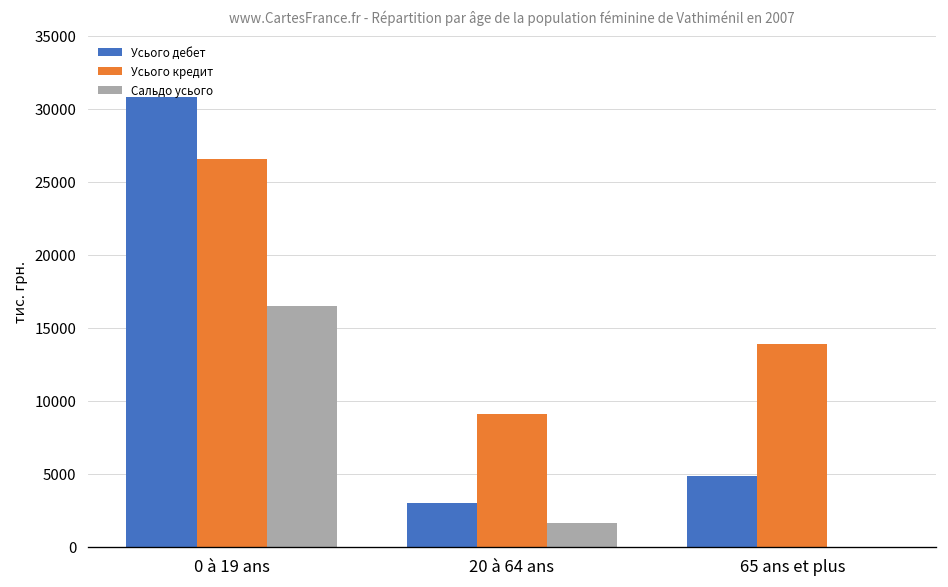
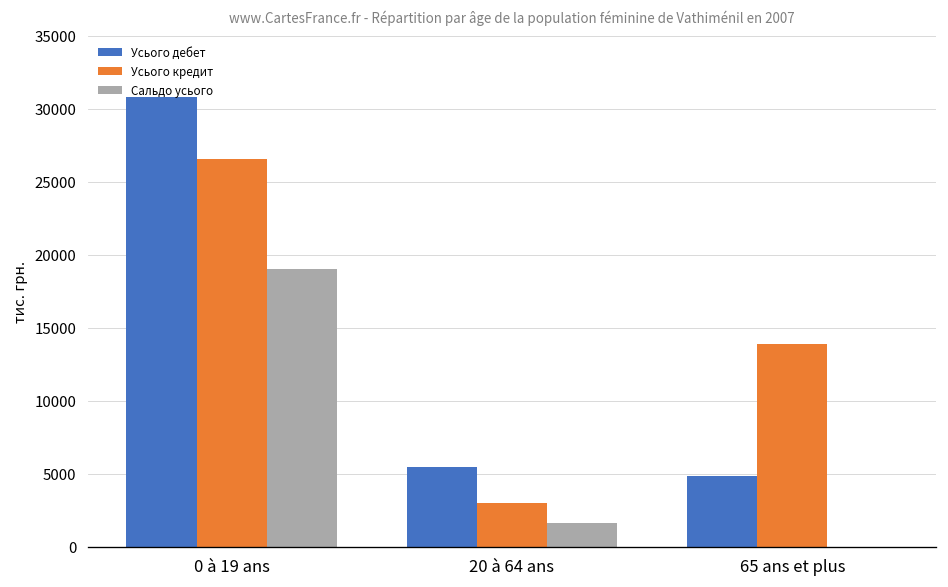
Сальдо усього, 0 à 19 ans: 16400 -> 19000
Усього дебет, 20 à 64 ans: 3000 -> 5500
Усього кредит, 20 à 64 ans: 9100 -> 3000
